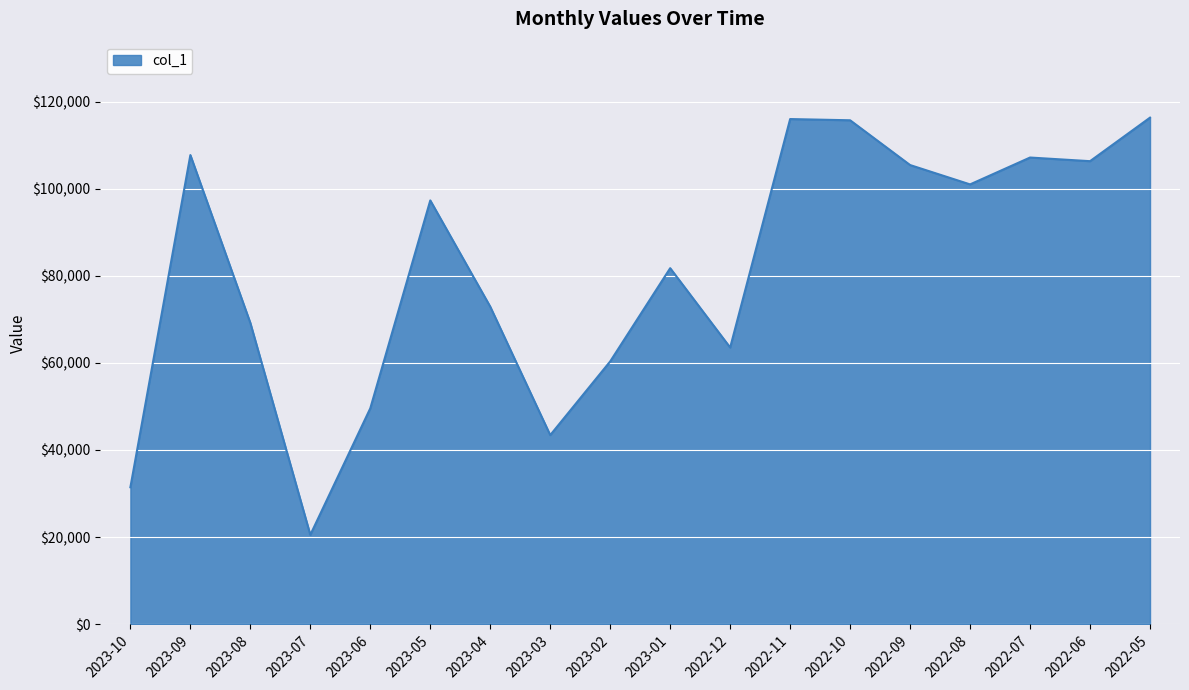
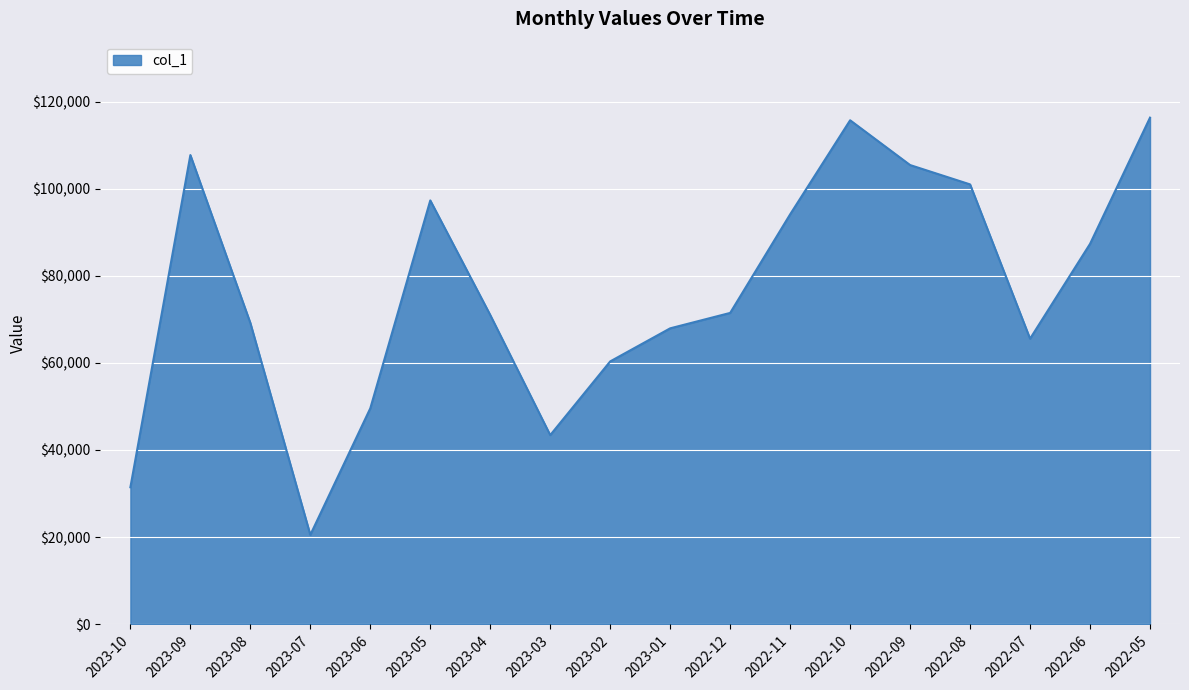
2023-04: $73,000 -> $71,000
2023-01: $82,000 -> $68,000
2022-12: $64,000 -> $71,000
2022-11: $116,000 -> $94,000
2022-07: $107,000 -> $66,000
2022-06: $106,000 -> $87,000
